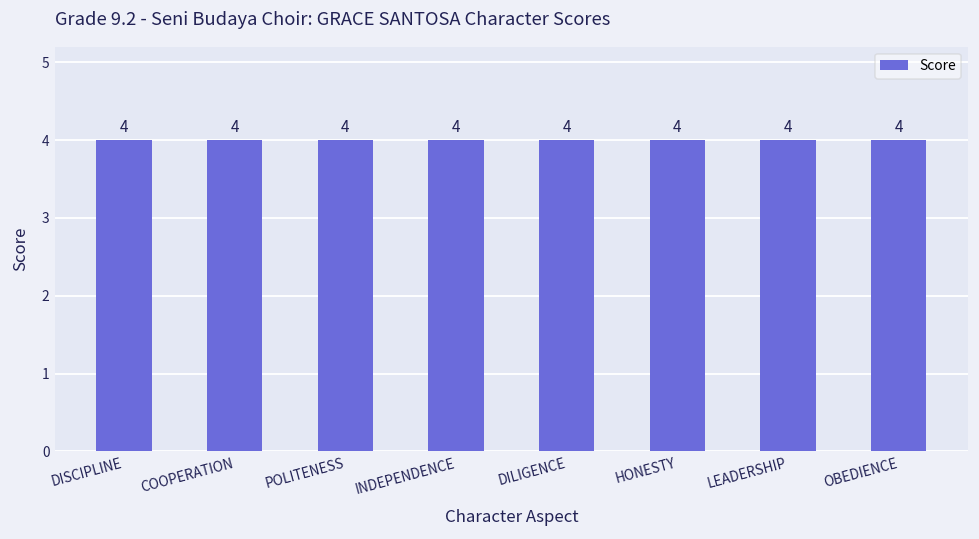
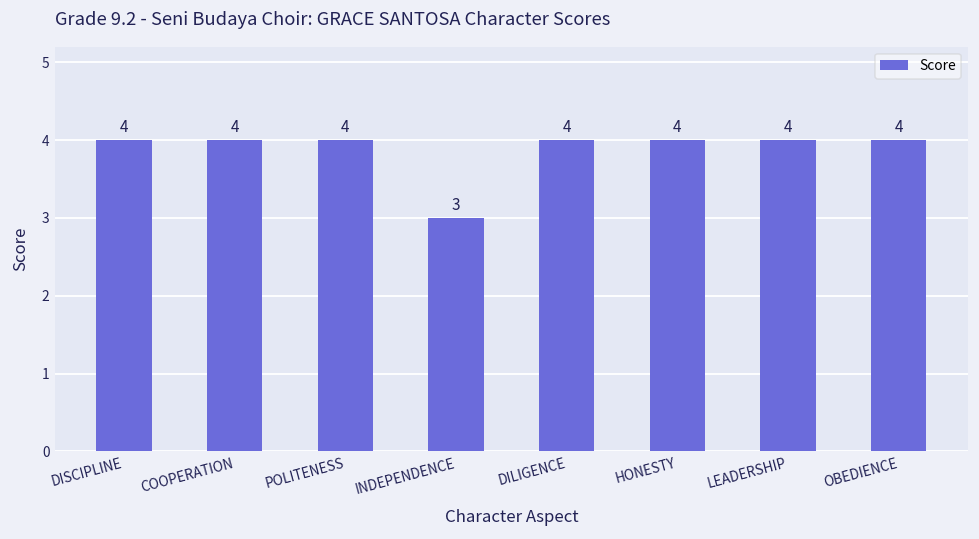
INDEPENDENCE: 4 -> 3
